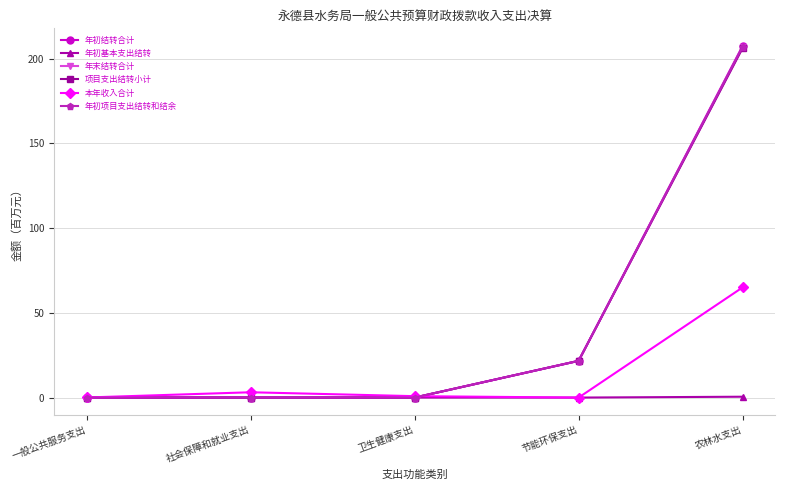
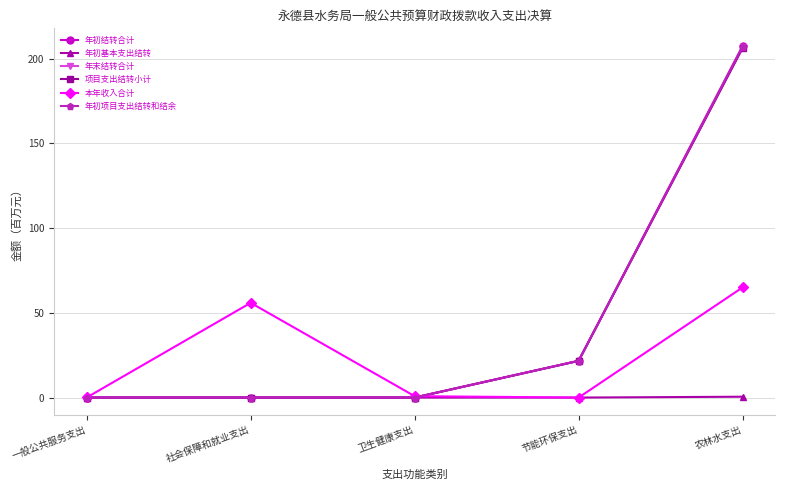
本年收入合计, 社会保障和就业支出: 3 -> 56
